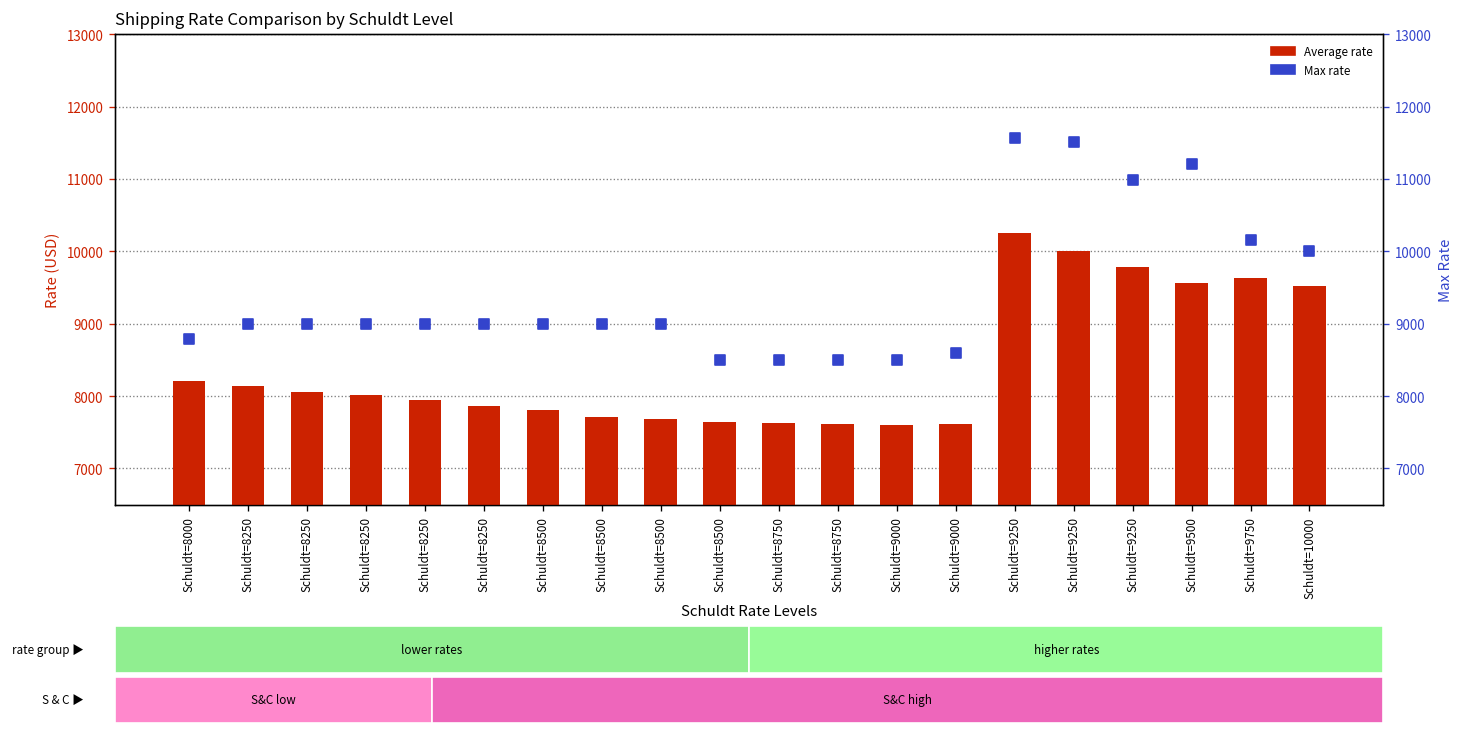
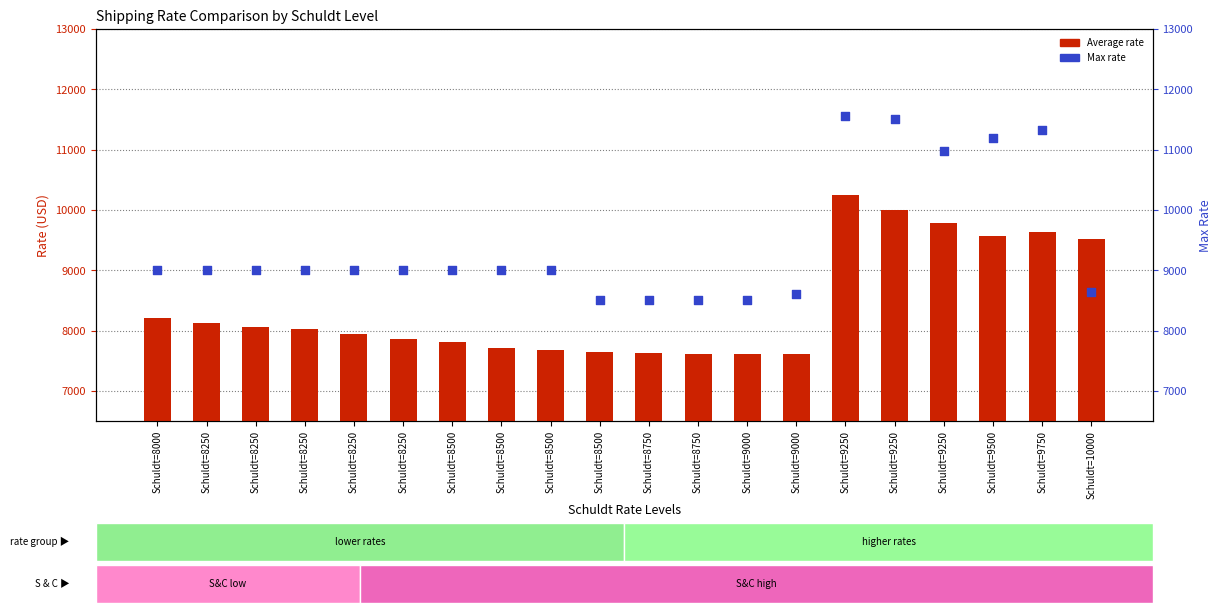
Max rate, Schuldt=8000: 8800 -> 9000
Max rate, Schuldt=9750: 10200 -> 11300
Max rate, Schuldt=10000: 10000 -> 8600
